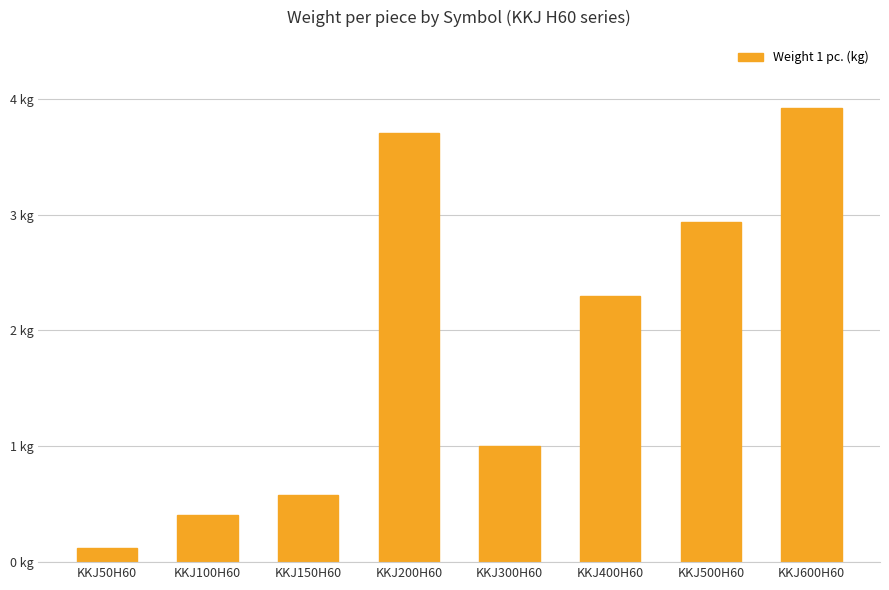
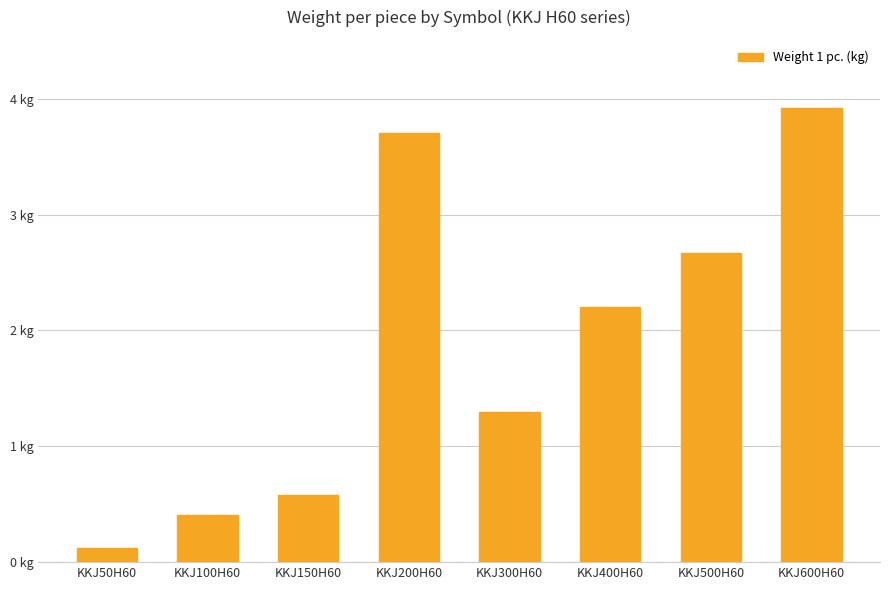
KKJ300H60: 1.0 kg -> 1.3 kg
KKJ400H60: 2.3 kg -> 2.2 kg
KKJ500H60: 2.94 kg -> 2.67 kg
